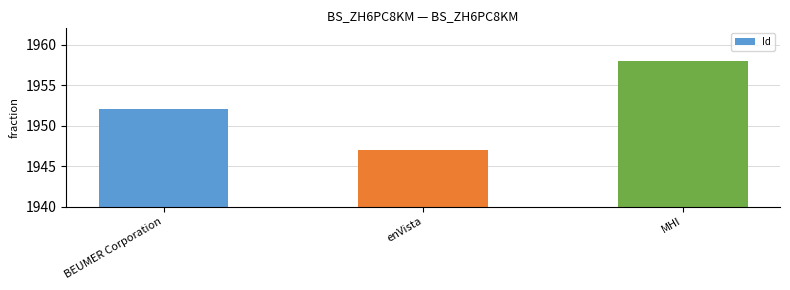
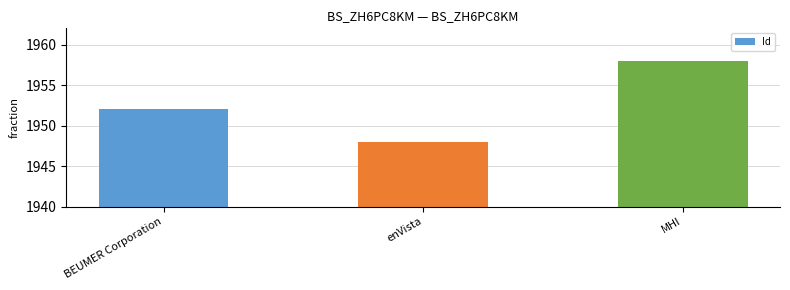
enVista: 1947 -> 1948
